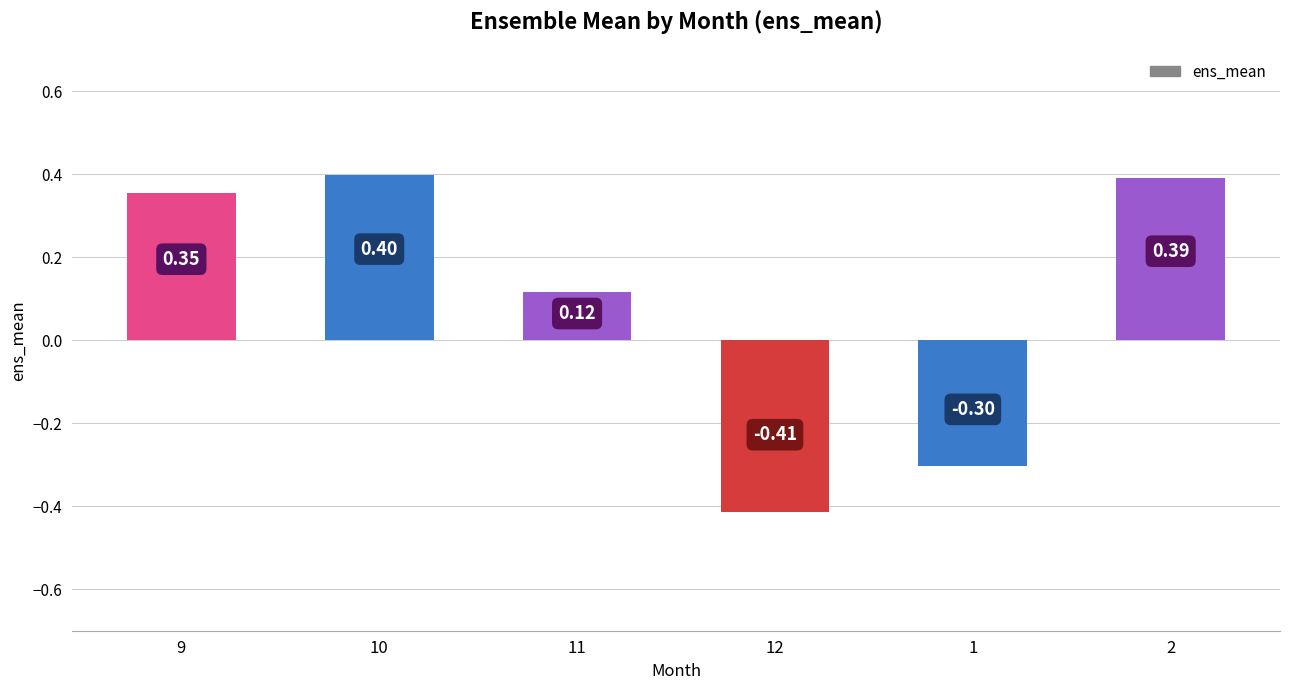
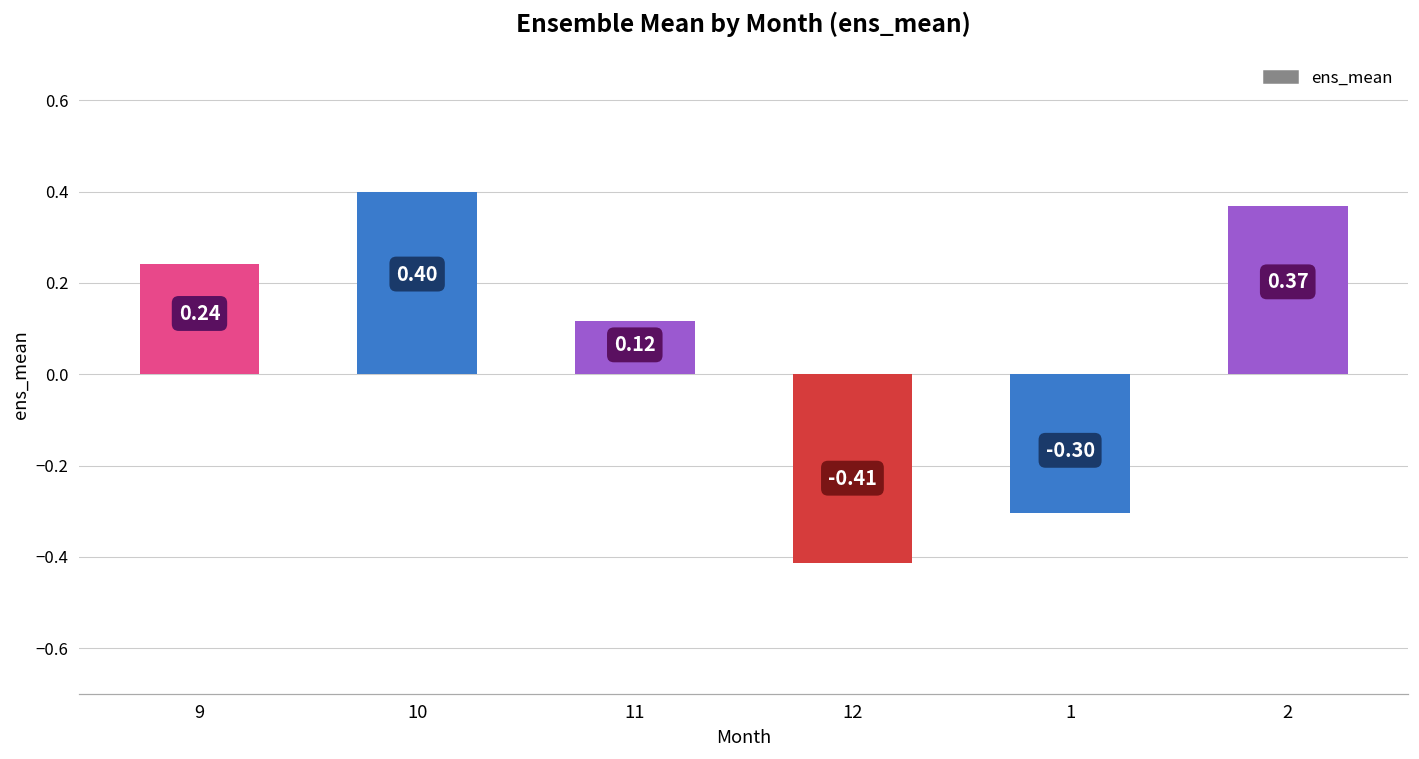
9: 0.35 -> 0.24
2: 0.39 -> 0.37
